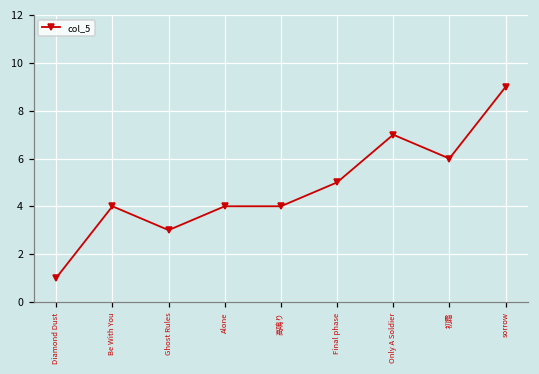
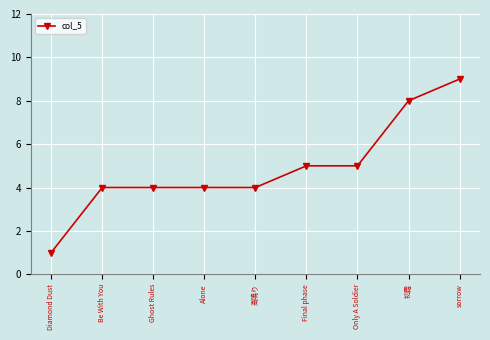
Ghost Rules: 3 -> 4
Only A Soldier: 7 -> 5
初霜: 6 -> 8
